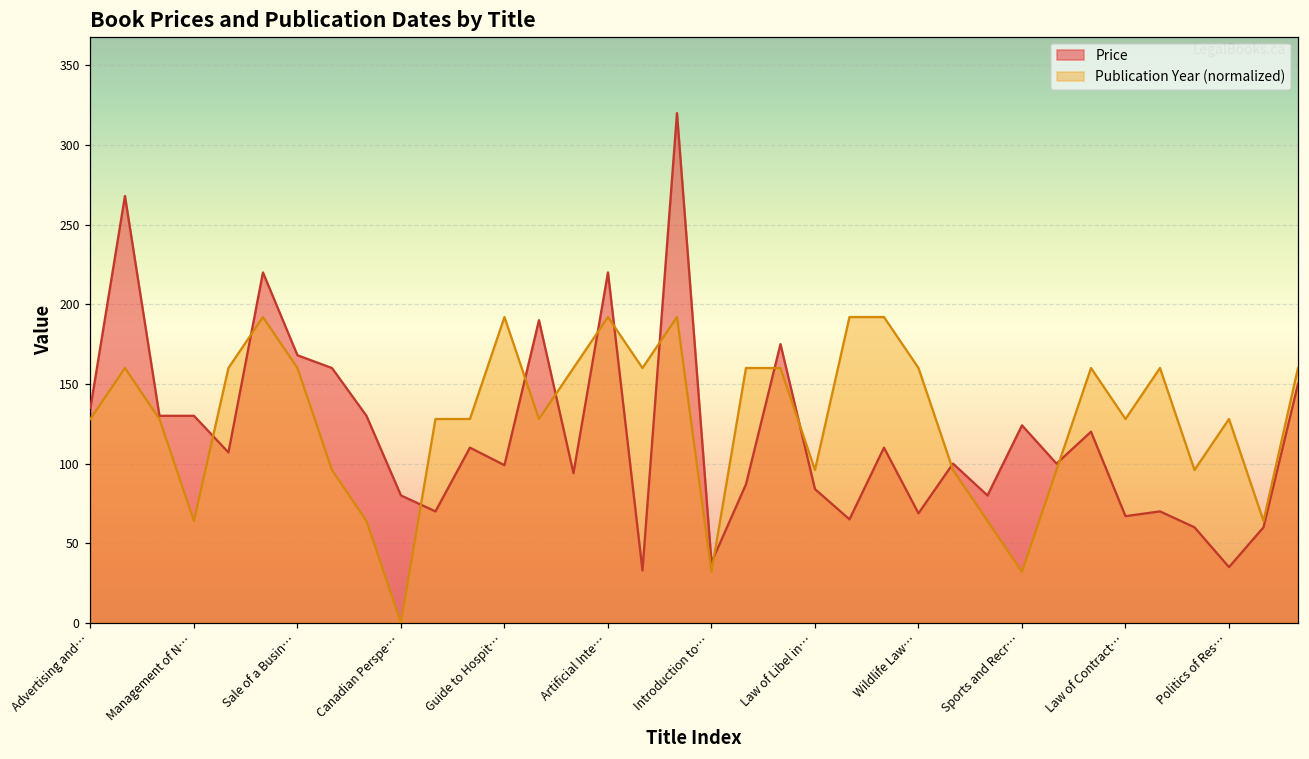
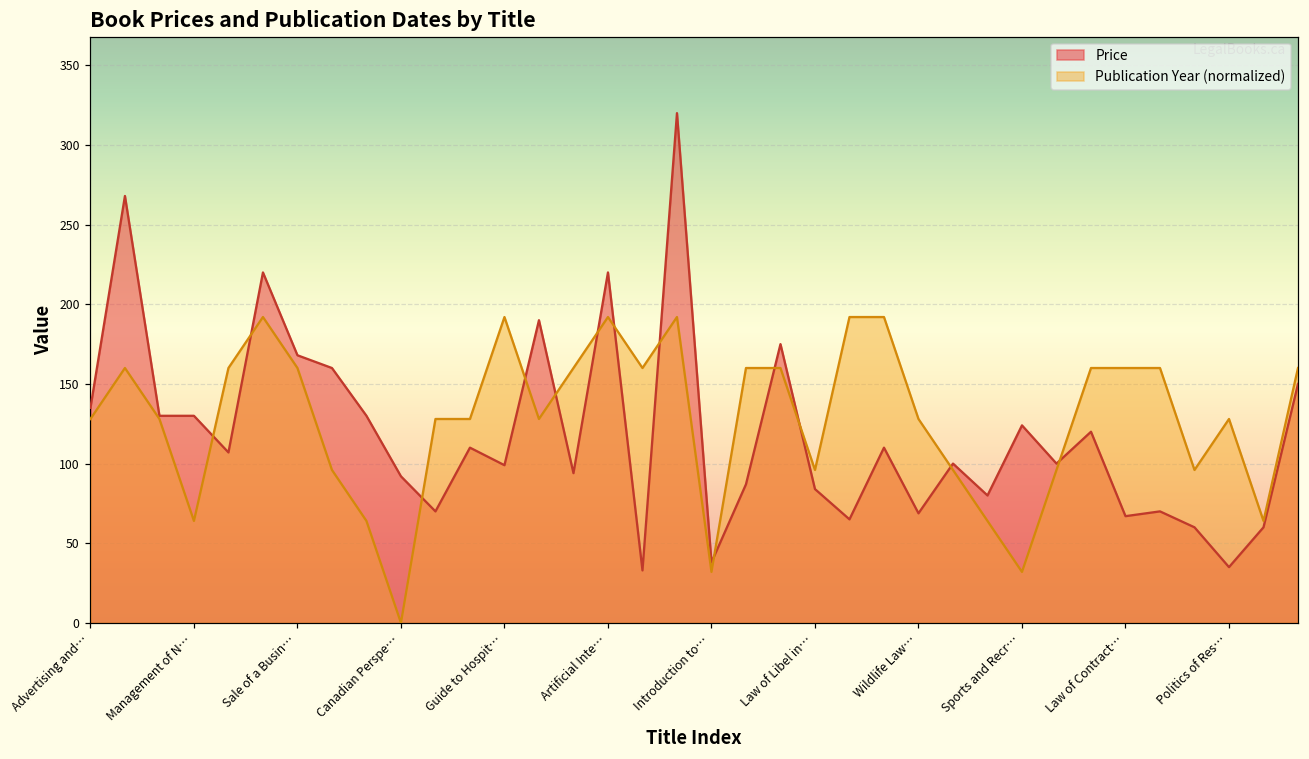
Price, Canadian Perspe…: 80 -> 92
Publication Year (normalized), Wildlife Law…: 160 -> 128
Publication Year (normalized), Law of Contract…: 128 -> 160
